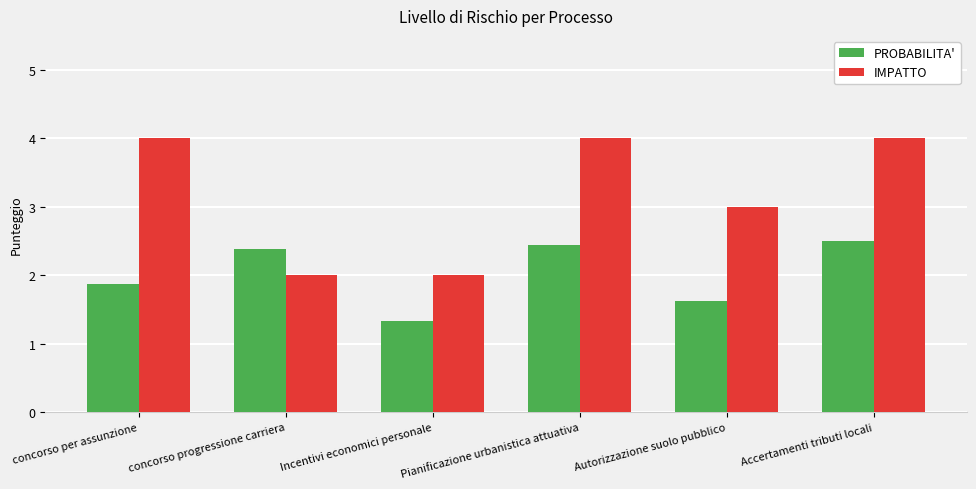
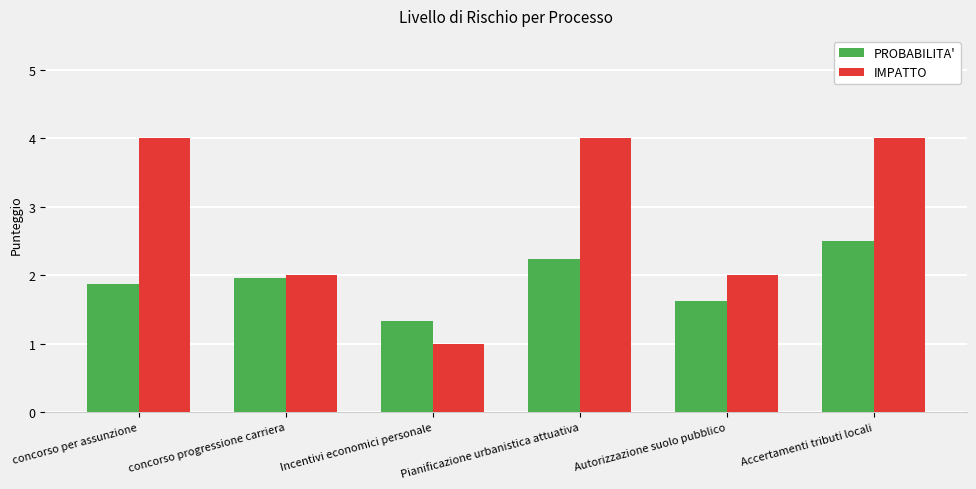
PROBABILITA', concorso progressione carriera: 2.4 -> 2.0
IMPATTO, Incentivi economici personale: 2 -> 1
PROBABILITA', Pianificazione urbanistica attuativa: 2.4 -> 2.2
IMPATTO, Autorizzazione suolo pubblico: 3 -> 2
